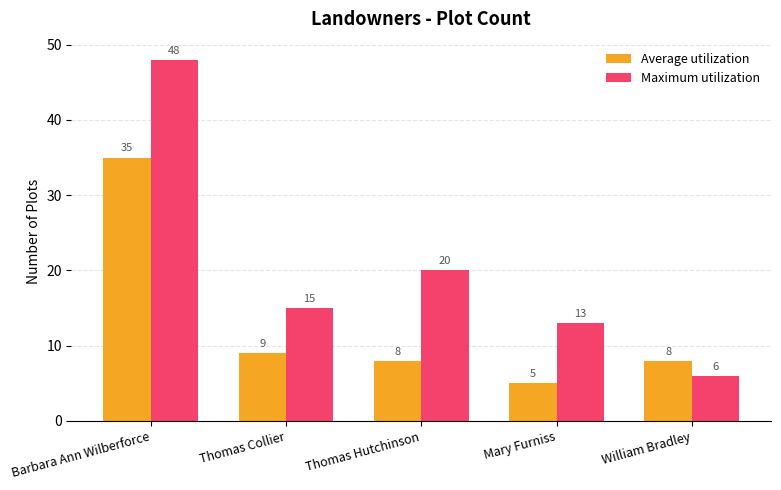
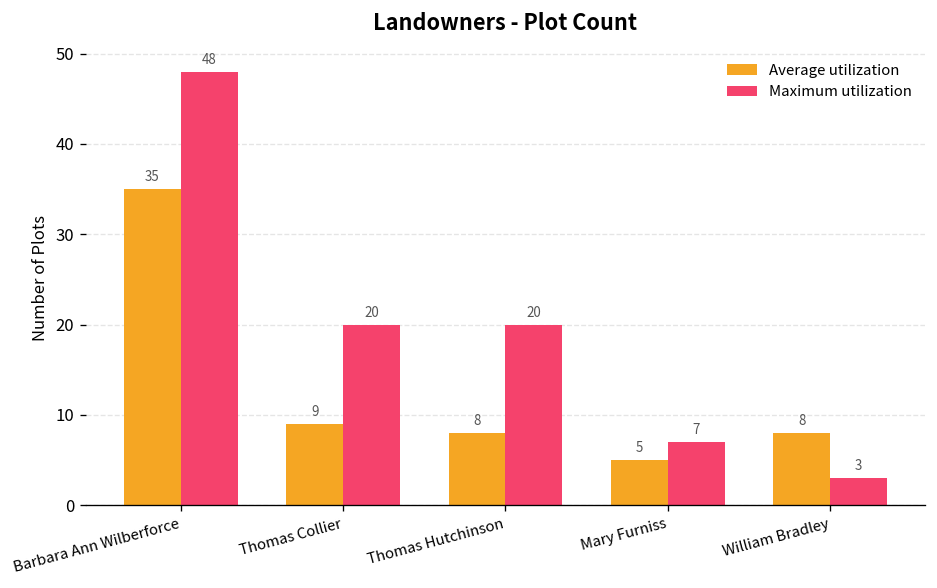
Maximum utilization, Thomas Collier: 15 -> 20
Maximum utilization, Mary Furniss: 13 -> 7
Maximum utilization, William Bradley: 6 -> 3
